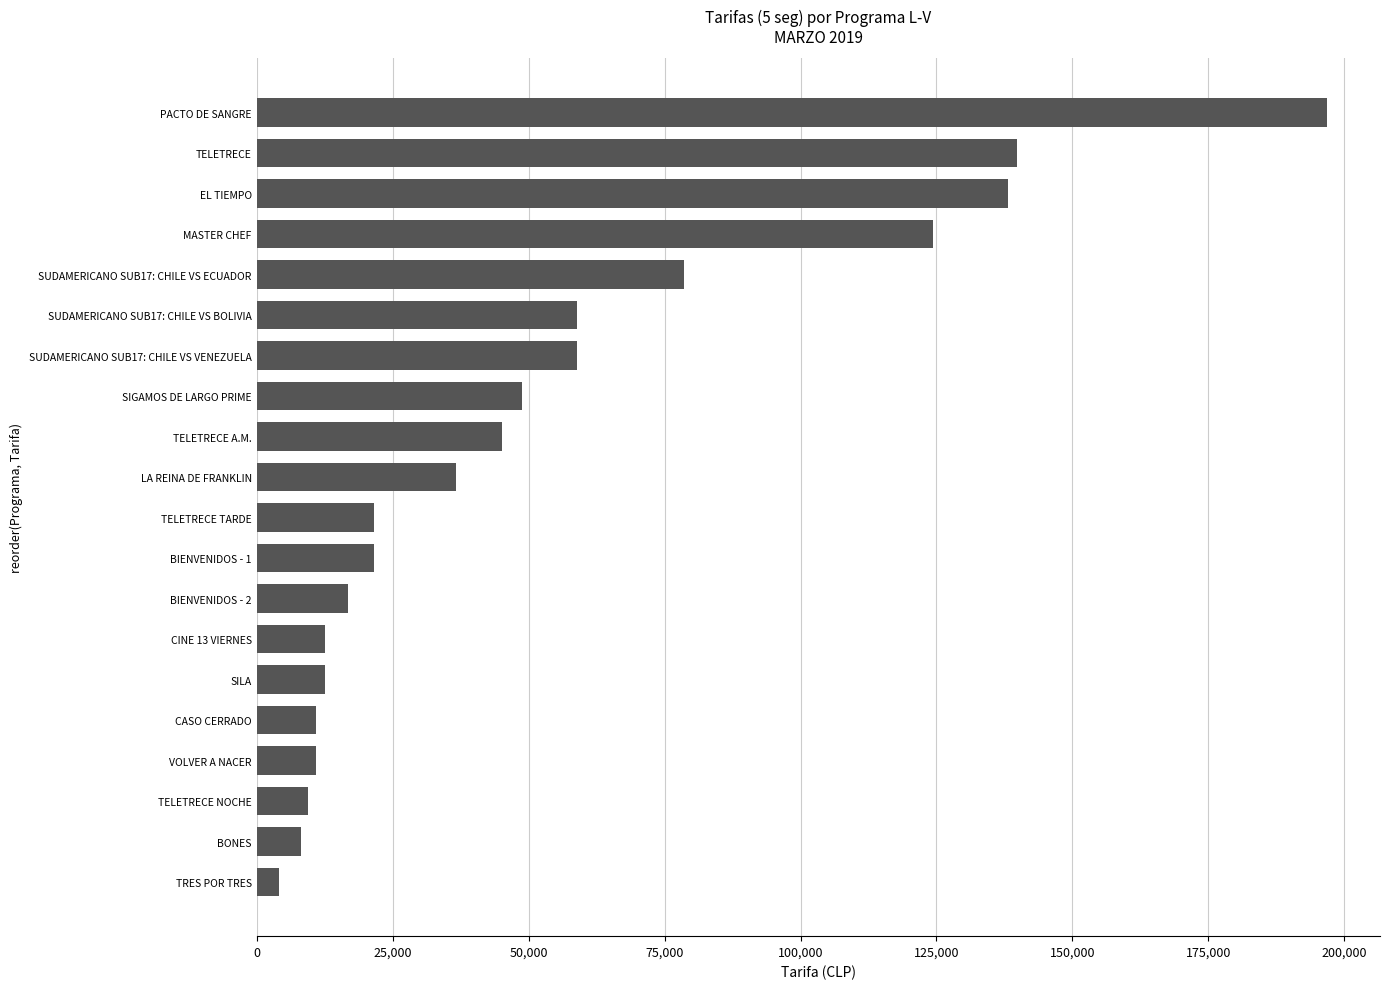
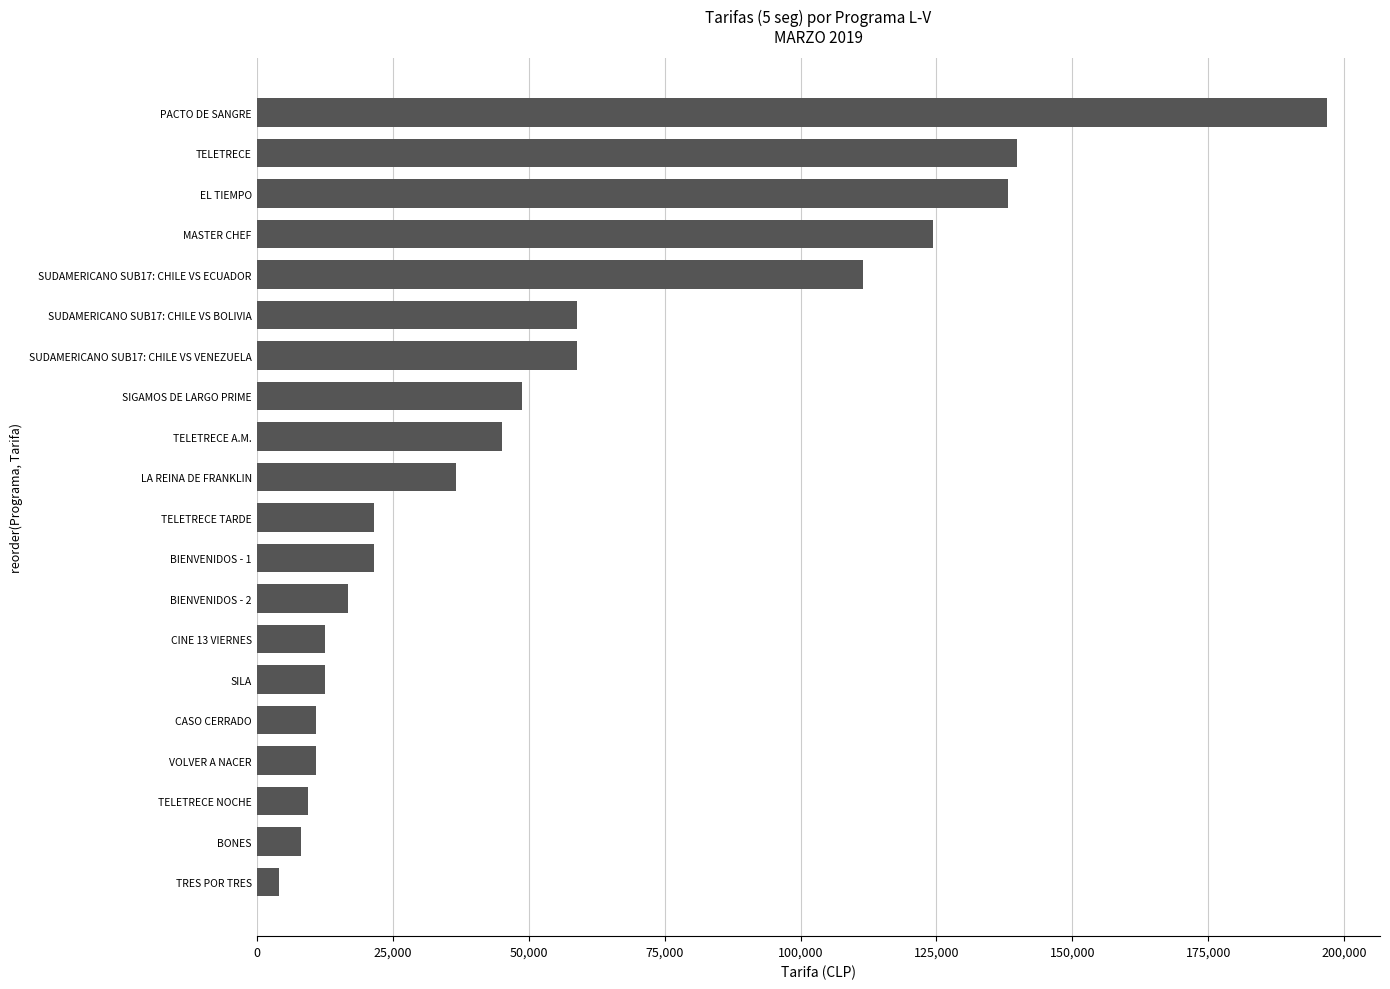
SUDAMERICANO SUB17: CHILE VS ECUADOR: 79,000 -> 112,000
